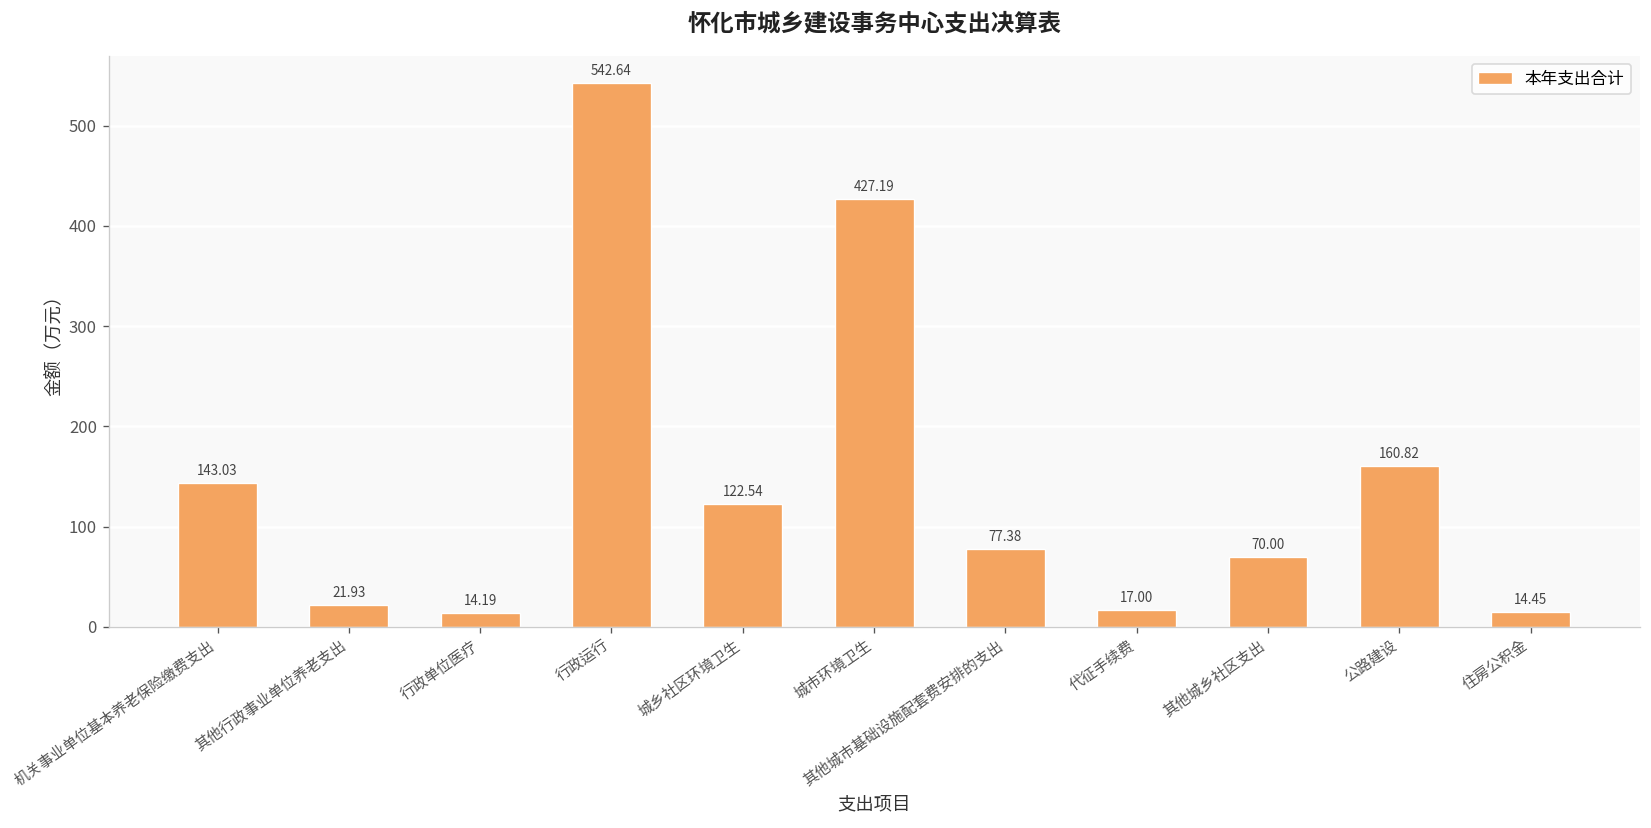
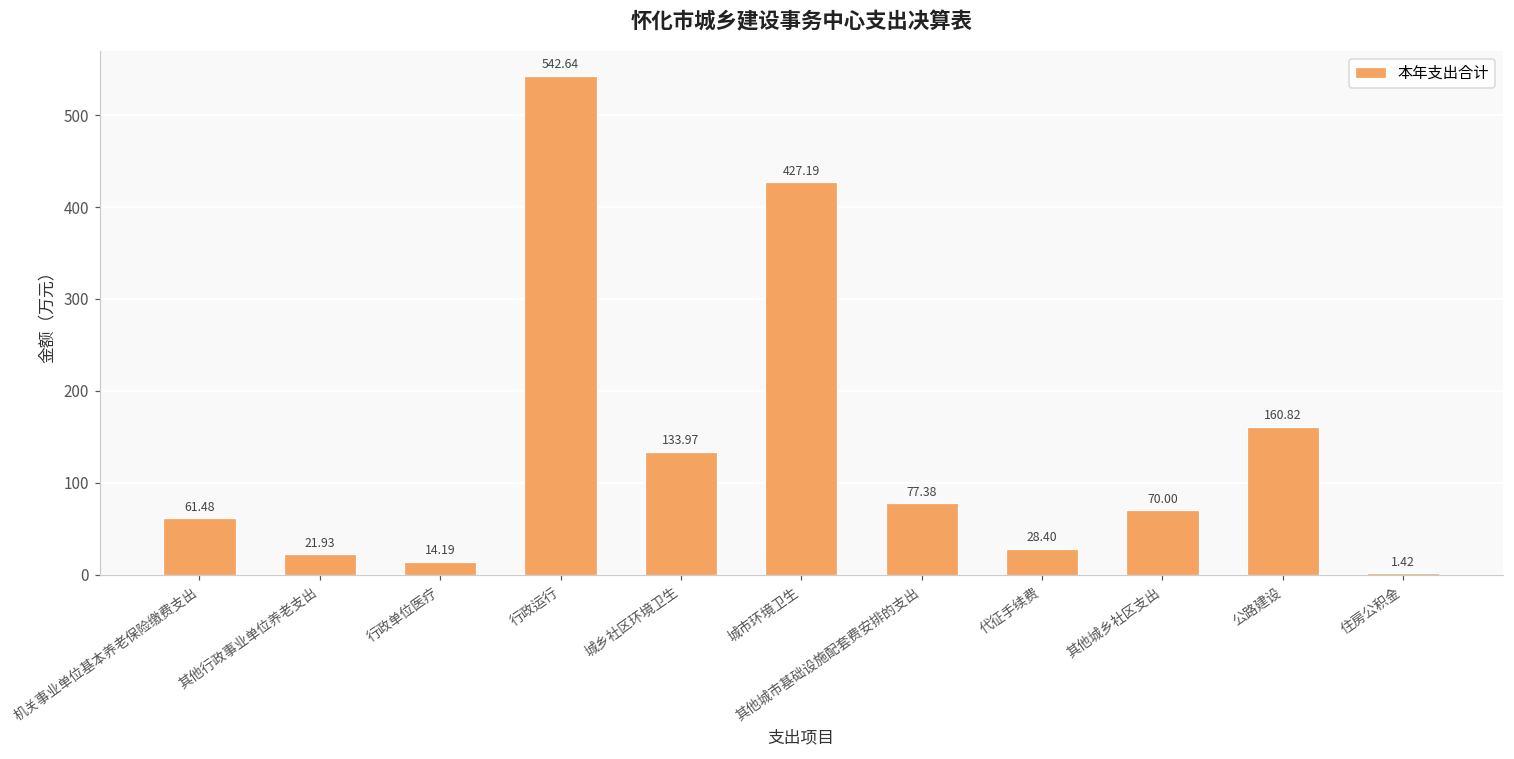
机关事业单位基本养老保险缴费支出: 143.03 -> 61.48
城乡社区环境卫生: 122.54 -> 133.97
代征手续费: 17.00 -> 28.40
住房公积金: 14.45 -> 1.42
